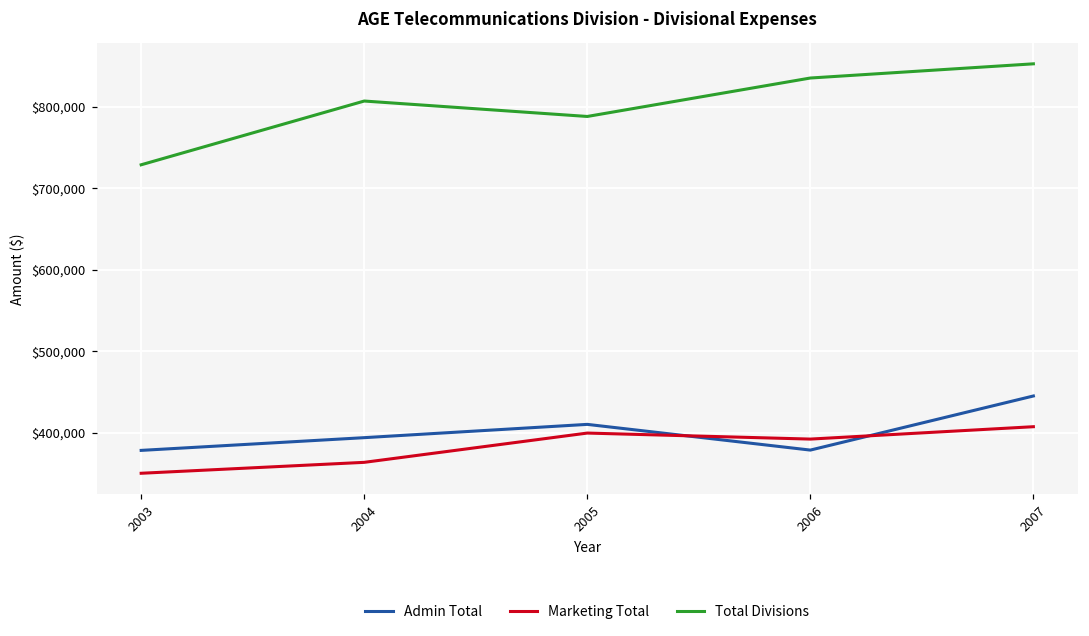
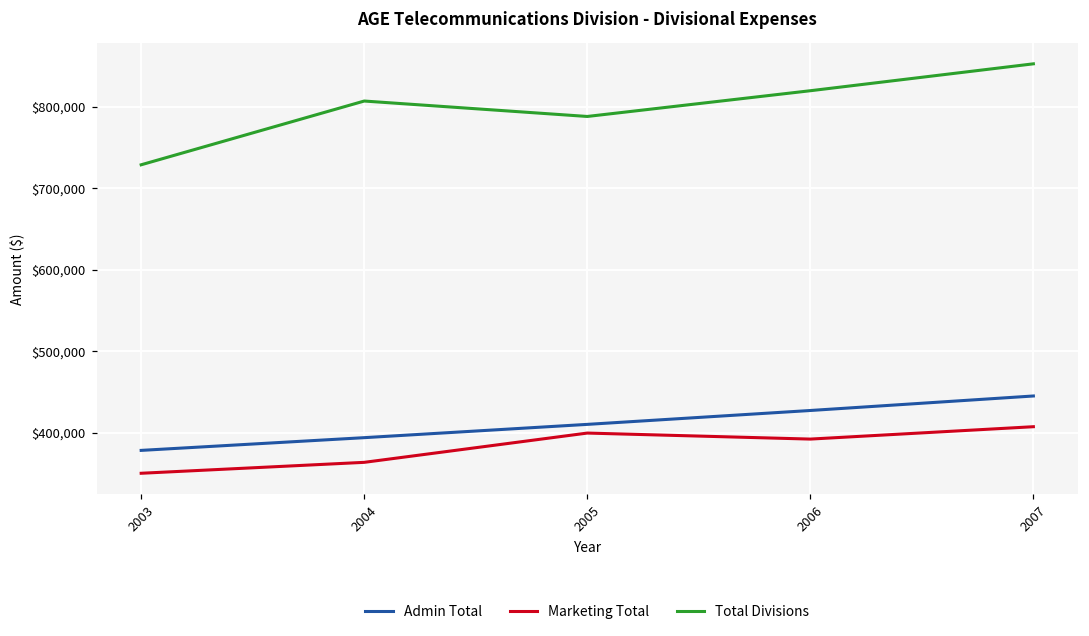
Admin Total, 2006: $380,000 -> $430,000
Total Divisions, 2006: $830,000 -> $820,000
